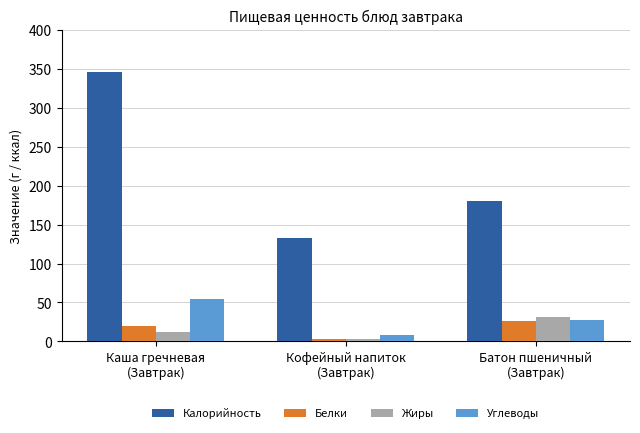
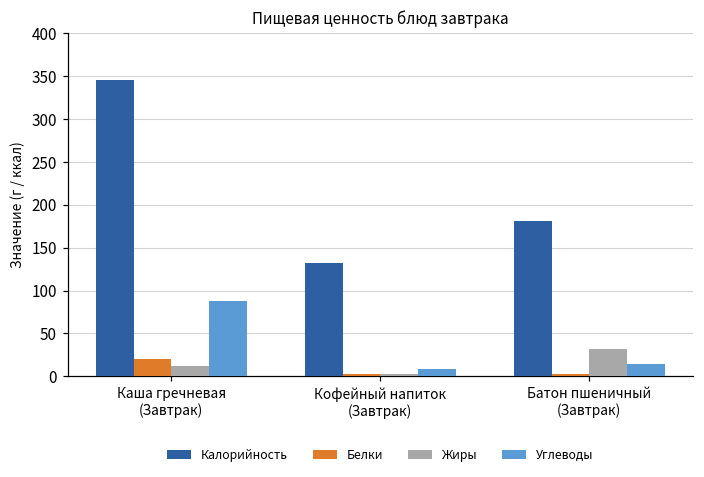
Углеводы, Каша гречневая (Завтрак): 50 -> 90
Белки, Батон пшеничный (Завтрак): 30 -> 0
Углеводы, Батон пшеничный (Завтрак): 30 -> 10
